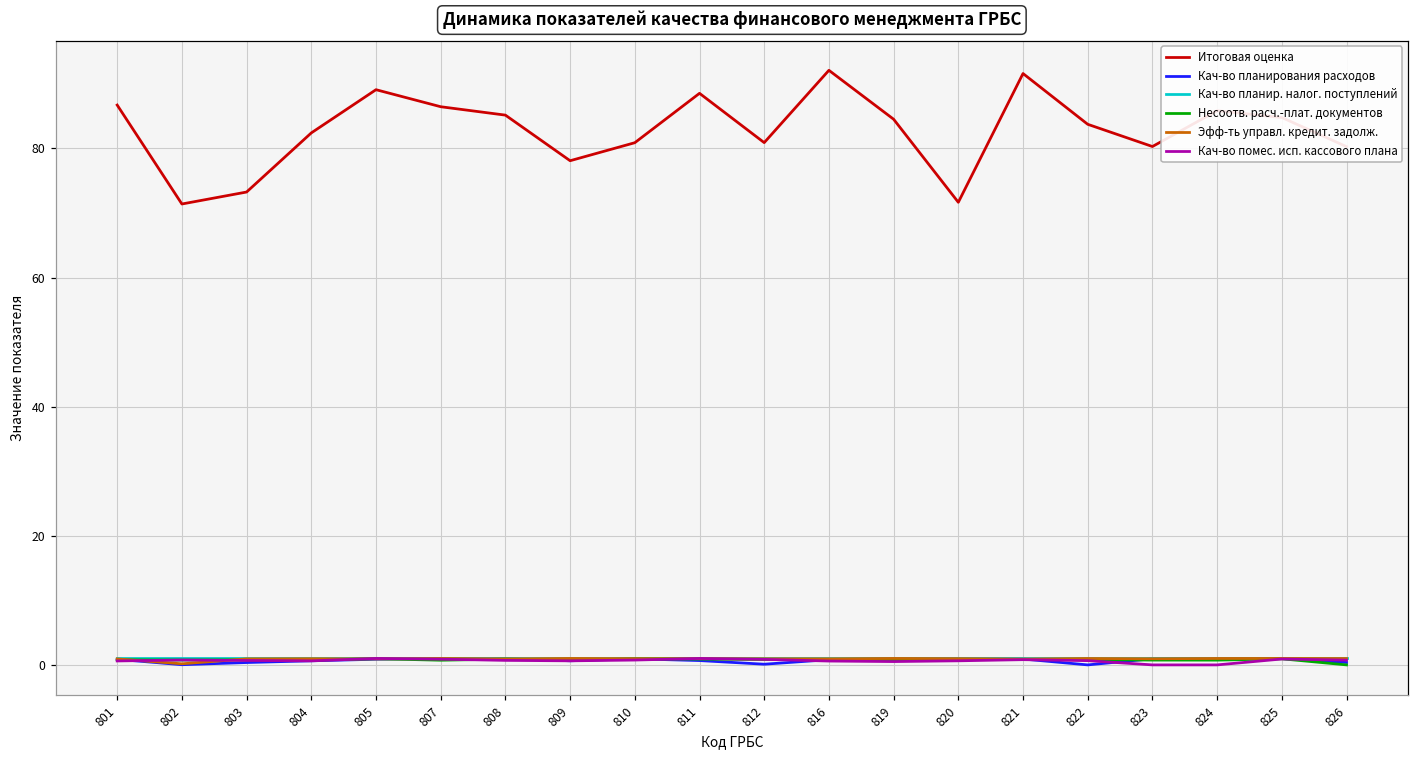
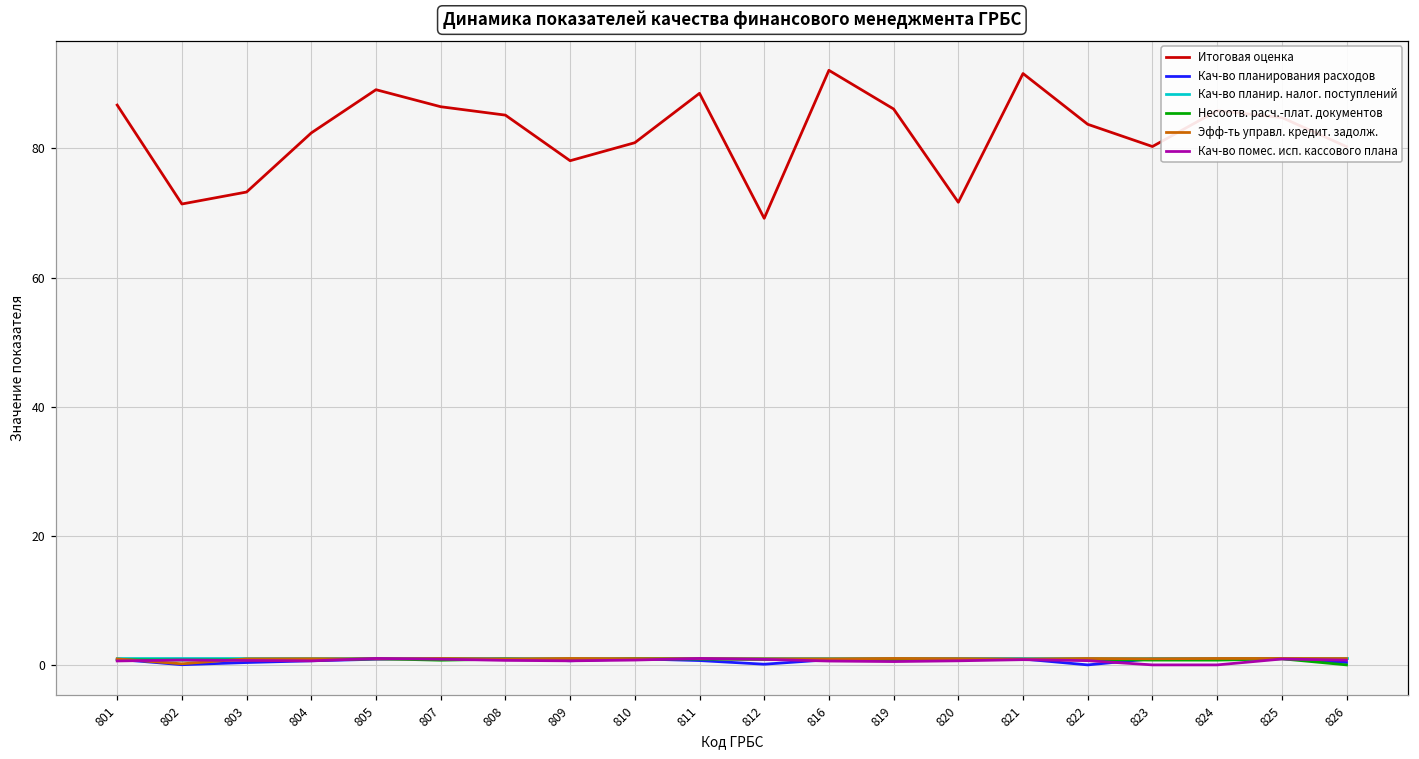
Итоговая оценка, 812: 81 -> 69
Итоговая оценка, 819: 85 -> 86
